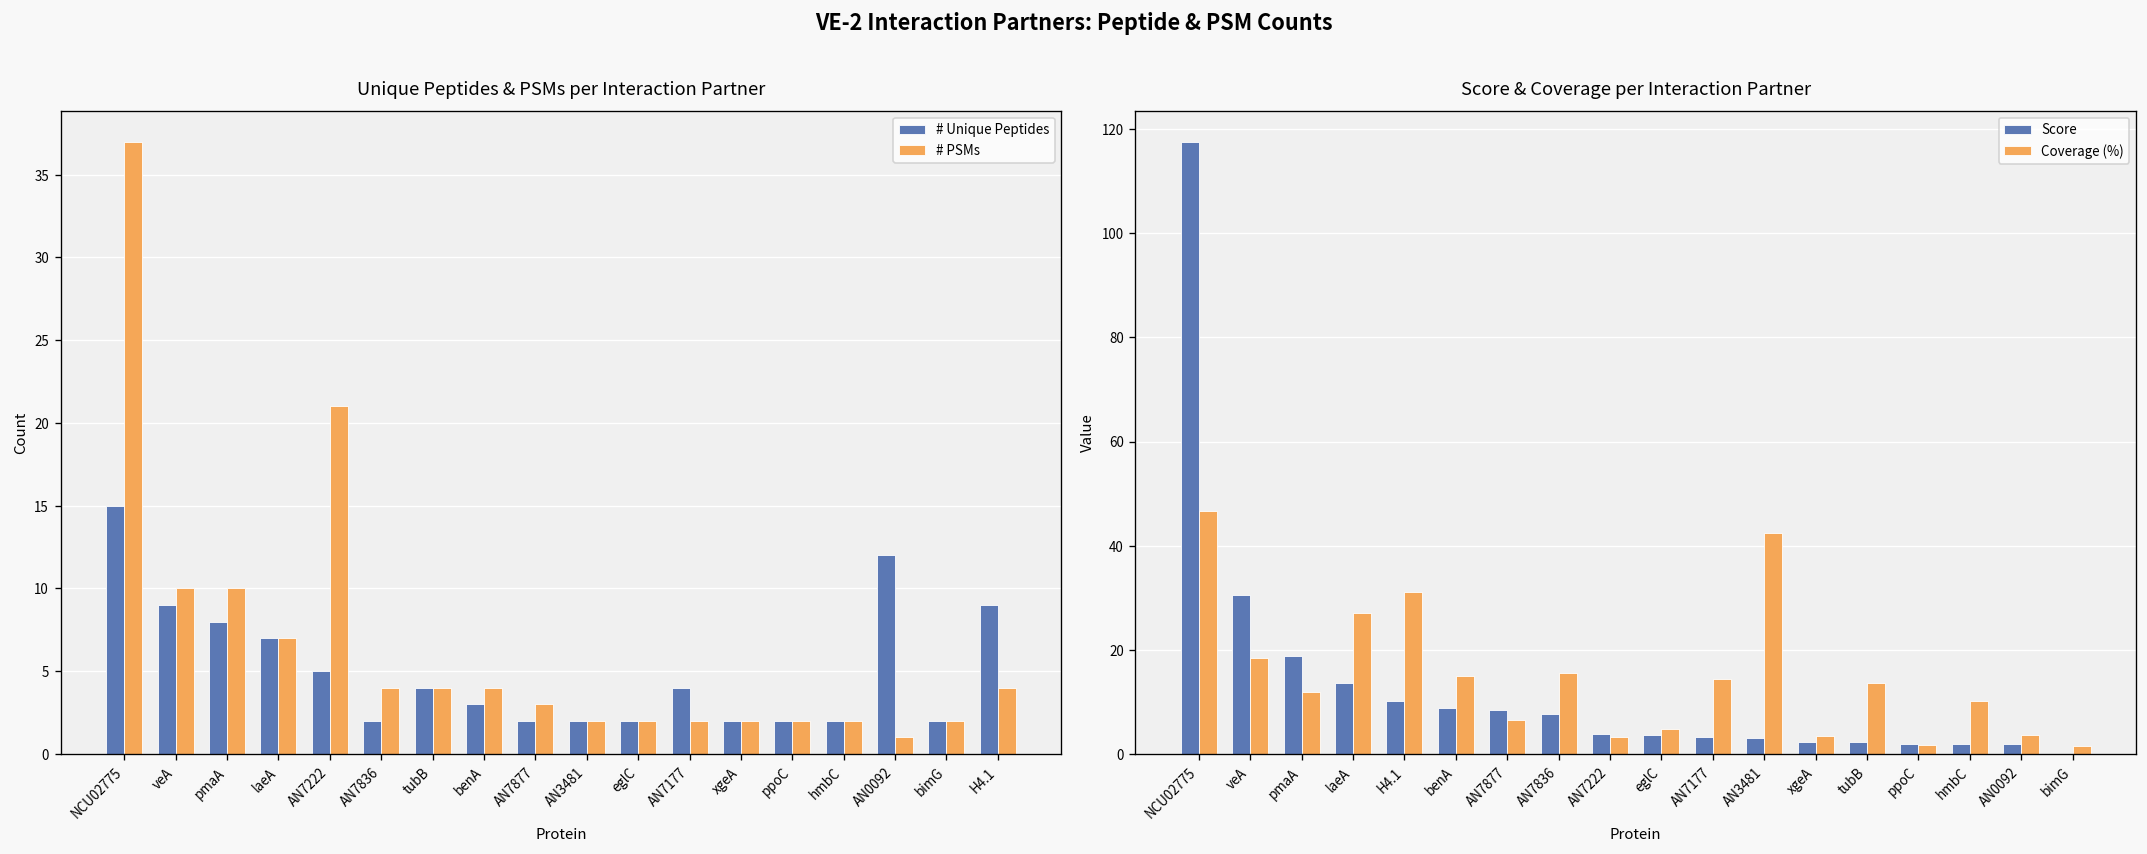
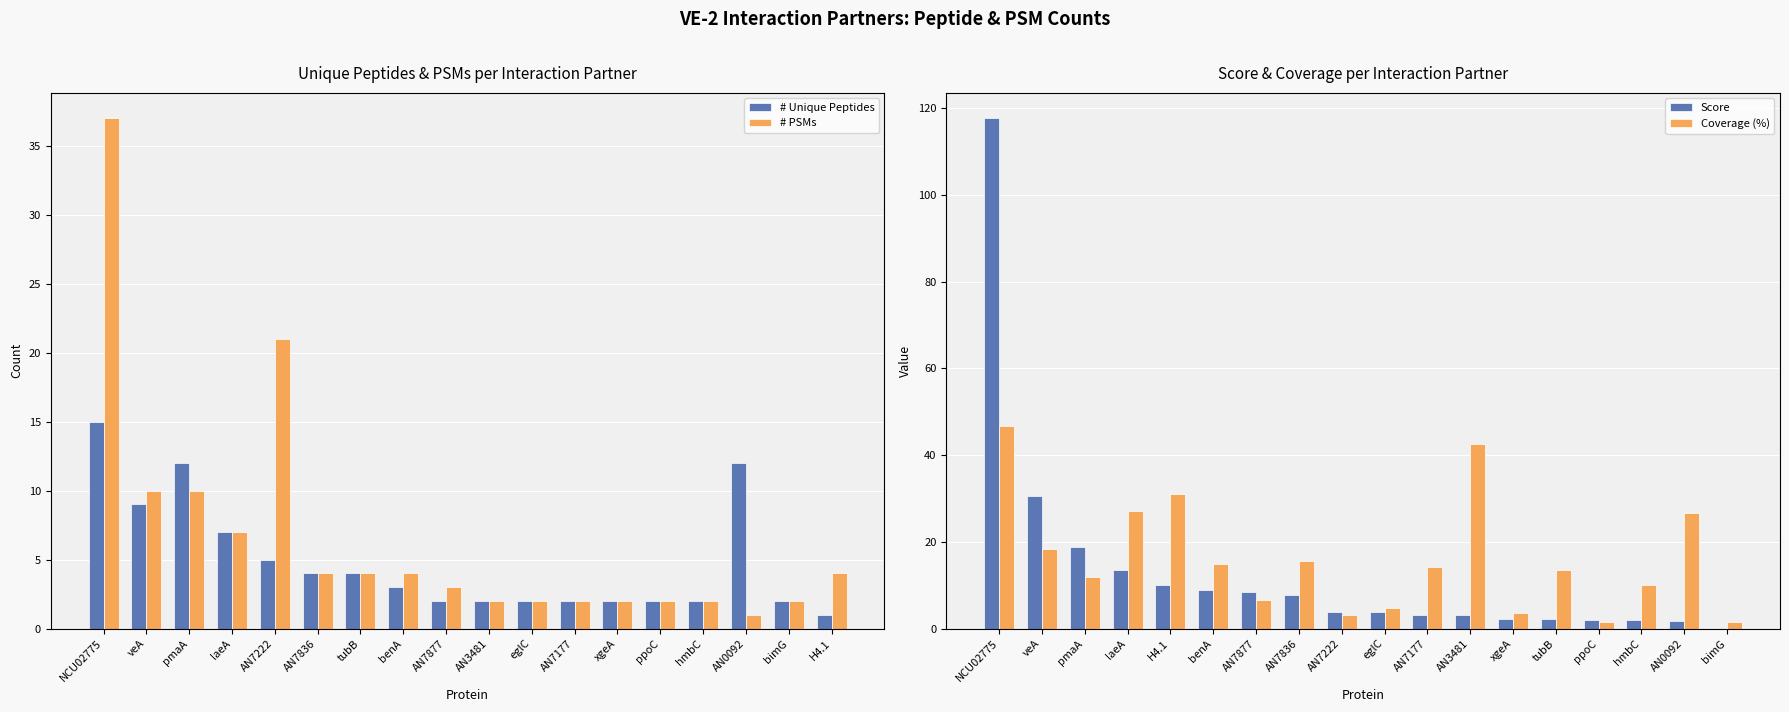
Unique Peptides & PSMs per Interaction Partner, # Unique Peptides, pmaA: 8 -> 12
Unique Peptides & PSMs per Interaction Partner, # Unique Peptides, AN7836: 2 -> 4
Unique Peptides & PSMs per Interaction Partner, # Unique Peptides, AN7177: 4 -> 2
Unique Peptides & PSMs per Interaction Partner, # Unique Peptides, H4.1: 9 -> 1
Score & Coverage per Interaction Partner, Coverage (%), AN0092: 4 -> 27
